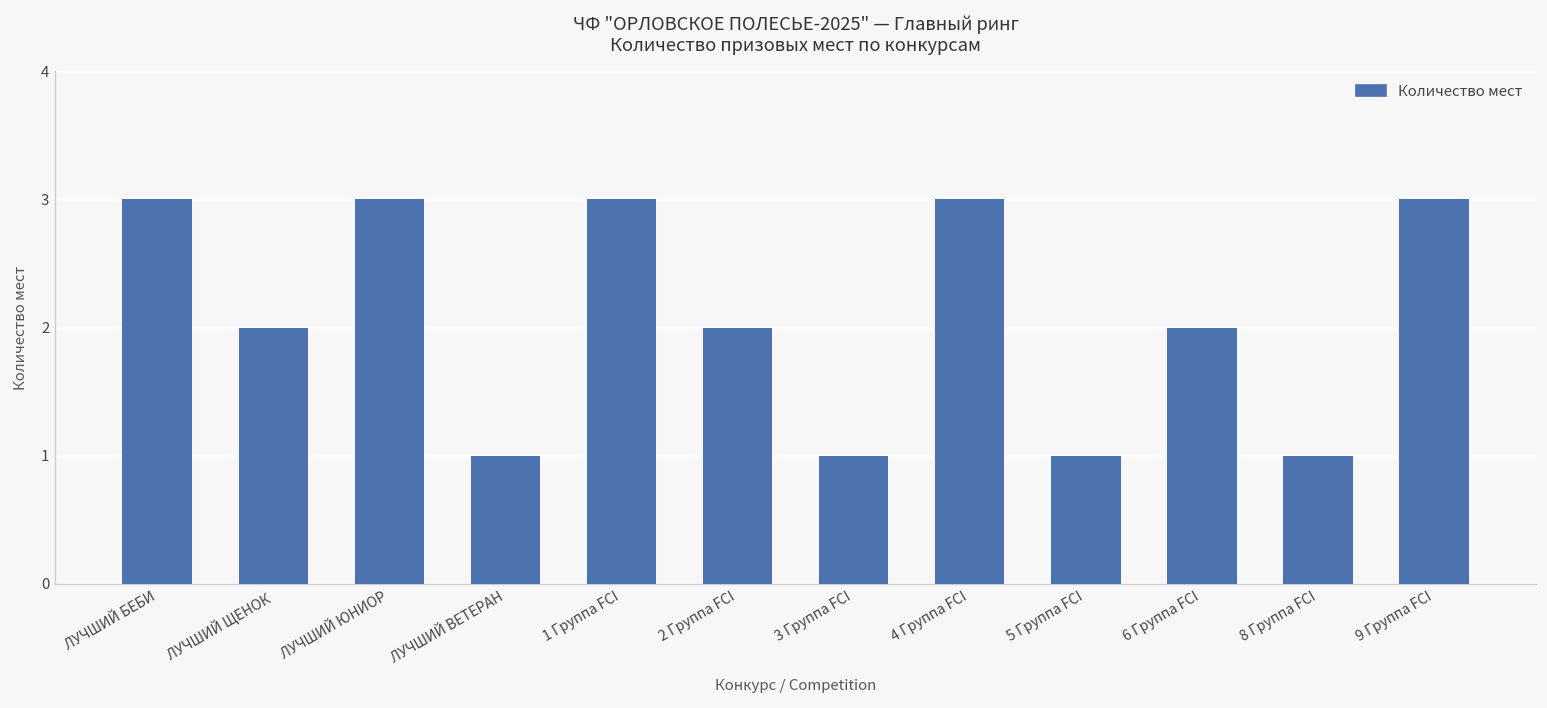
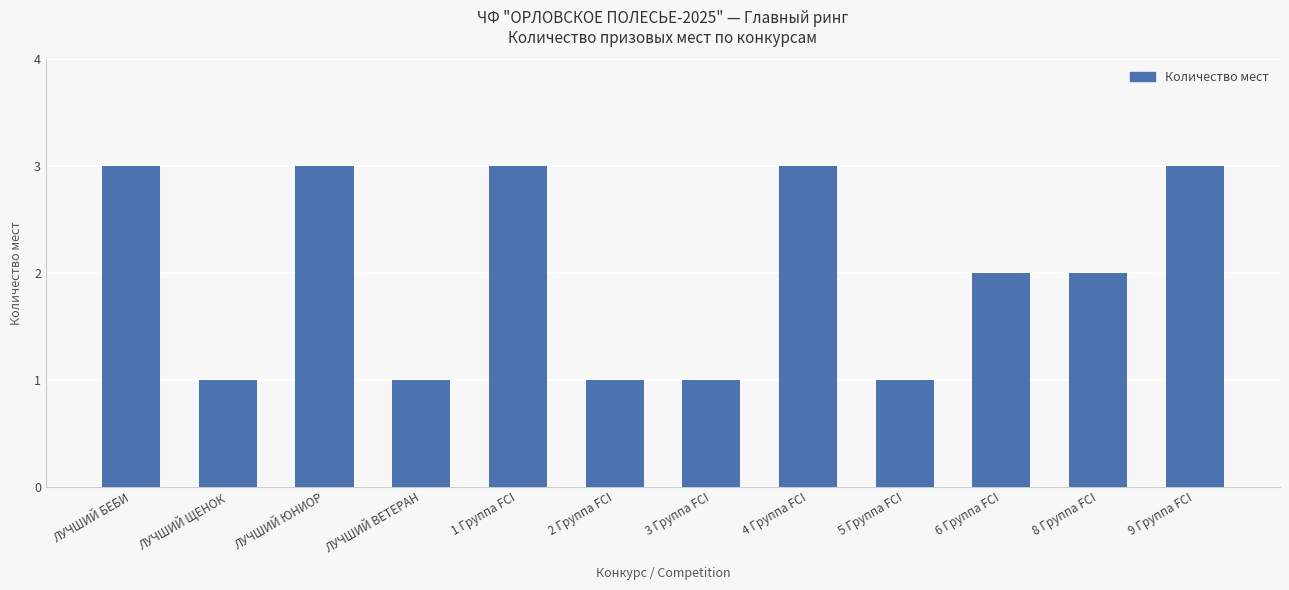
ЛУЧШИЙ ЩЕНОК: 2 -> 1
2 Группа FCI: 2 -> 1
8 Группа FCI: 1 -> 2
